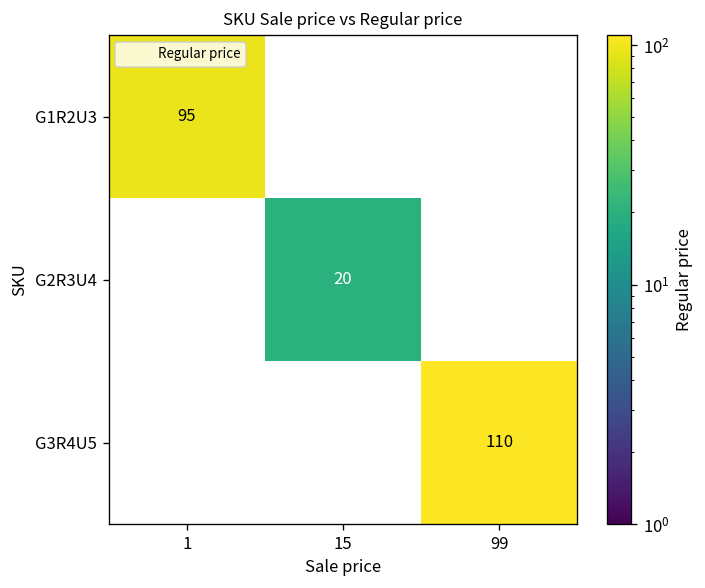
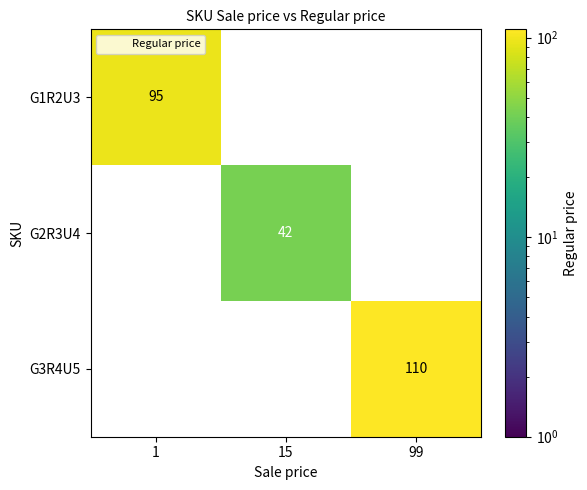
G2R3U4, 15: 20 -> 42
